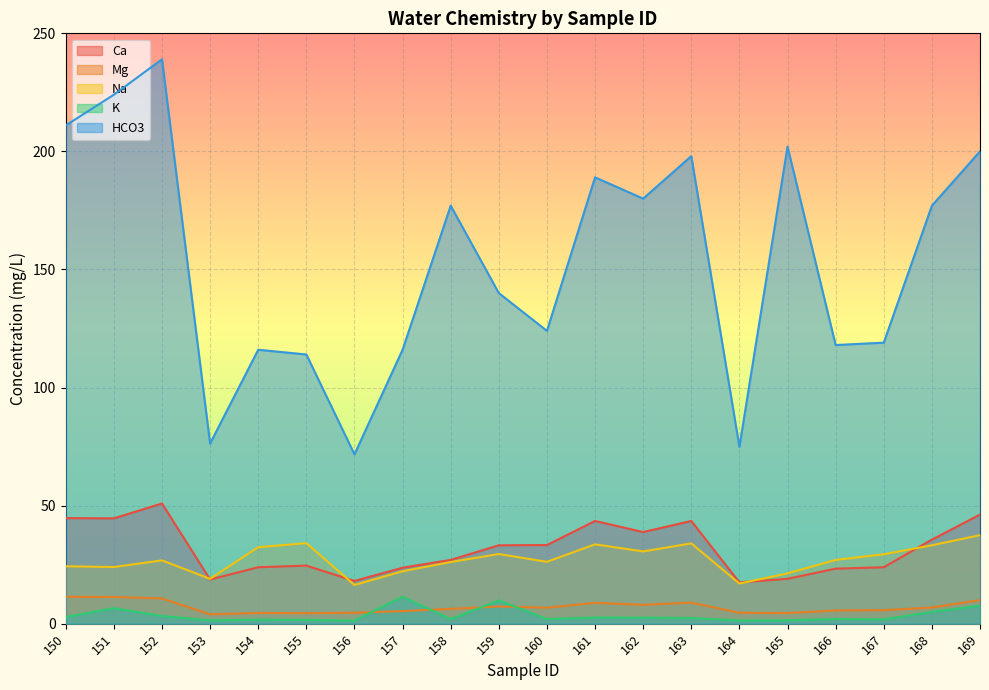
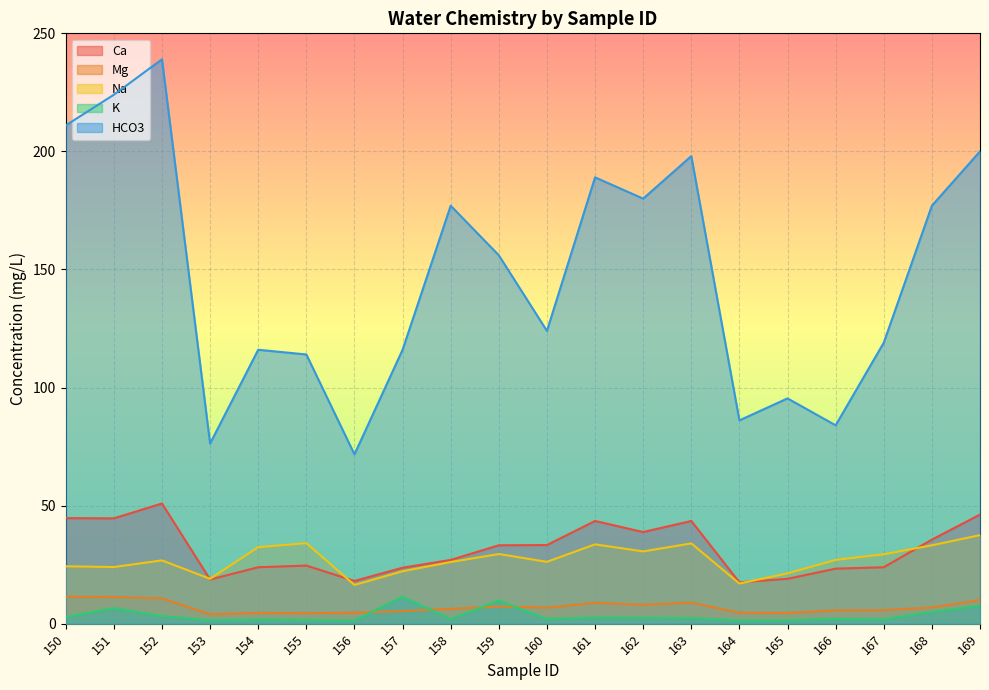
HCO3, 159: 140 -> 156
HCO3, 164: 75 -> 86
HCO3, 165: 202 -> 95
HCO3, 166: 118 -> 84
